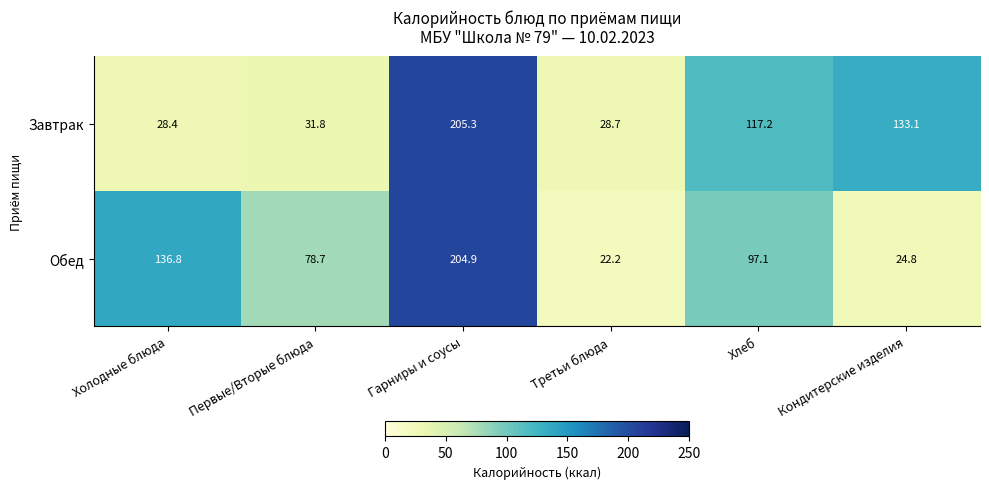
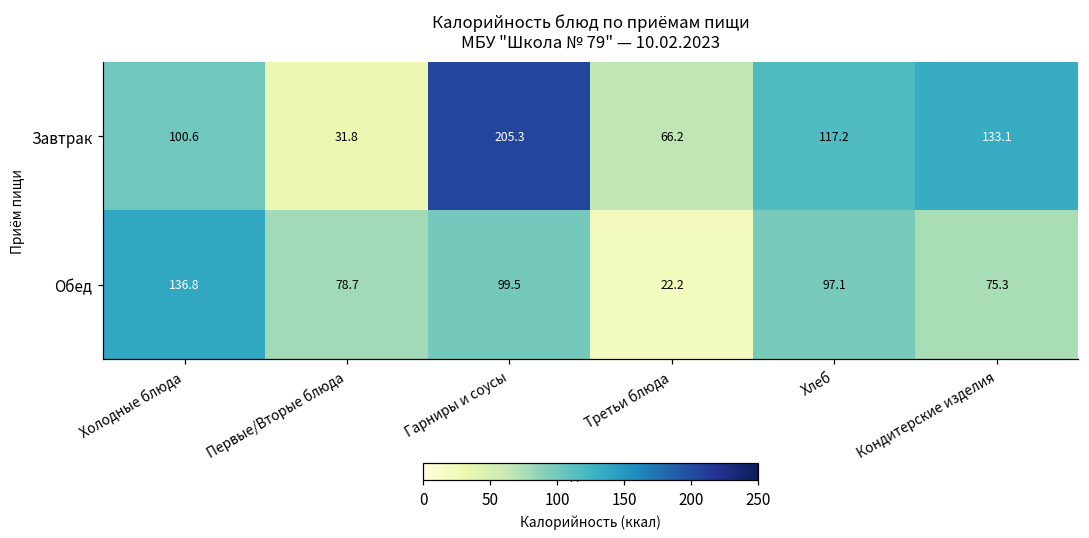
Завтрак, Холодные блюда: 28.4 -> 100.6
Завтрак, Третьи блюда: 28.7 -> 66.2
Обед, Гарниры и соусы: 204.9 -> 99.5
Обед, Кондитерские изделия: 24.8 -> 75.3
